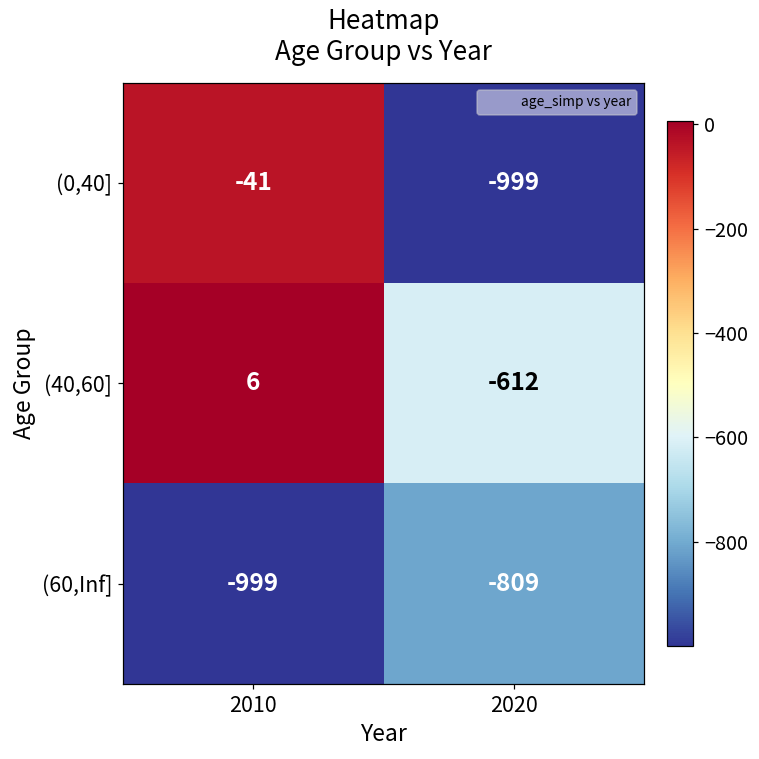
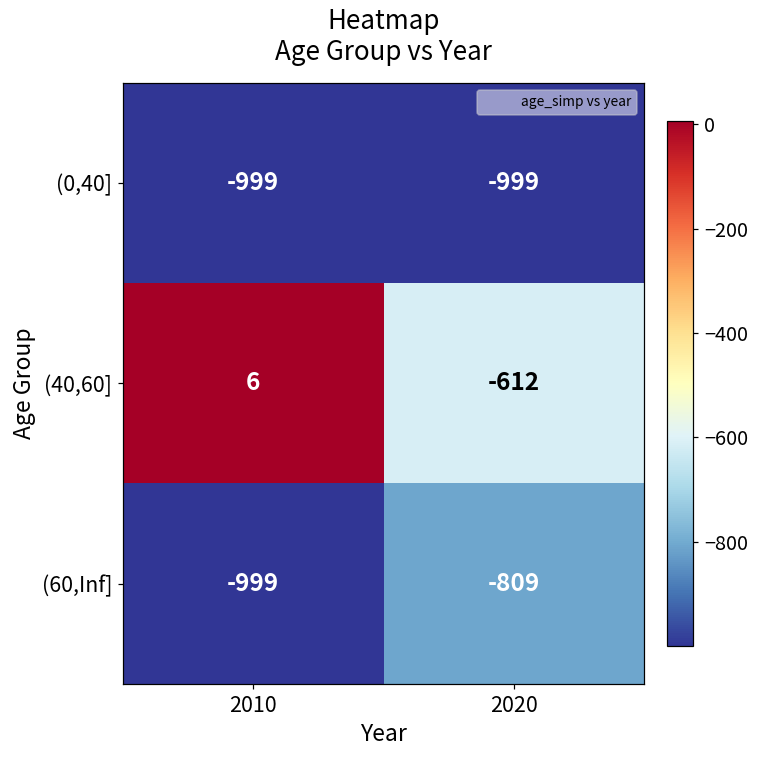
(0,40], 2010: -41 -> -999
